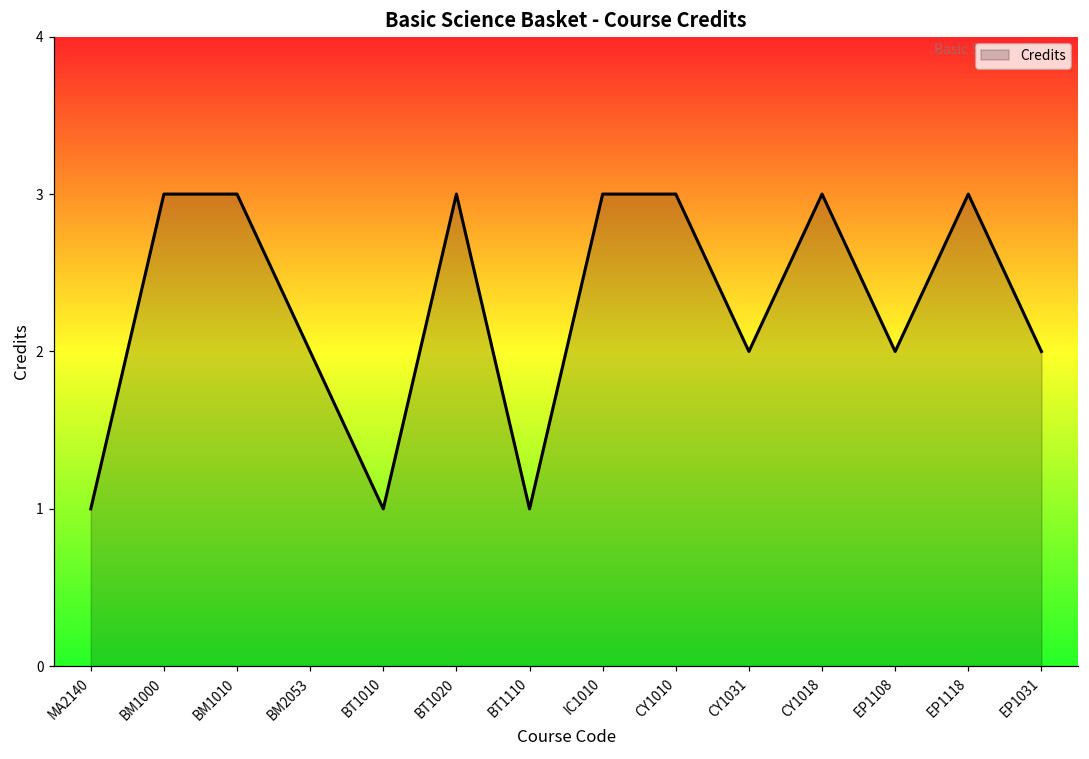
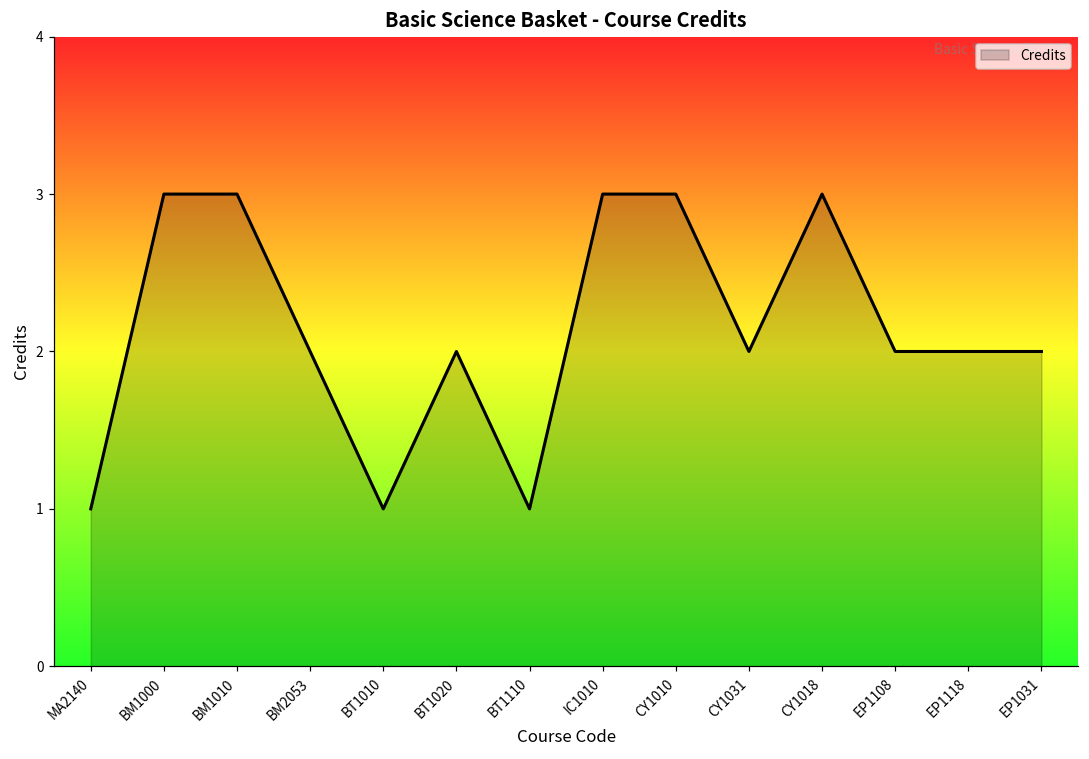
BT1020: 3 -> 2
EP1118: 3 -> 2
